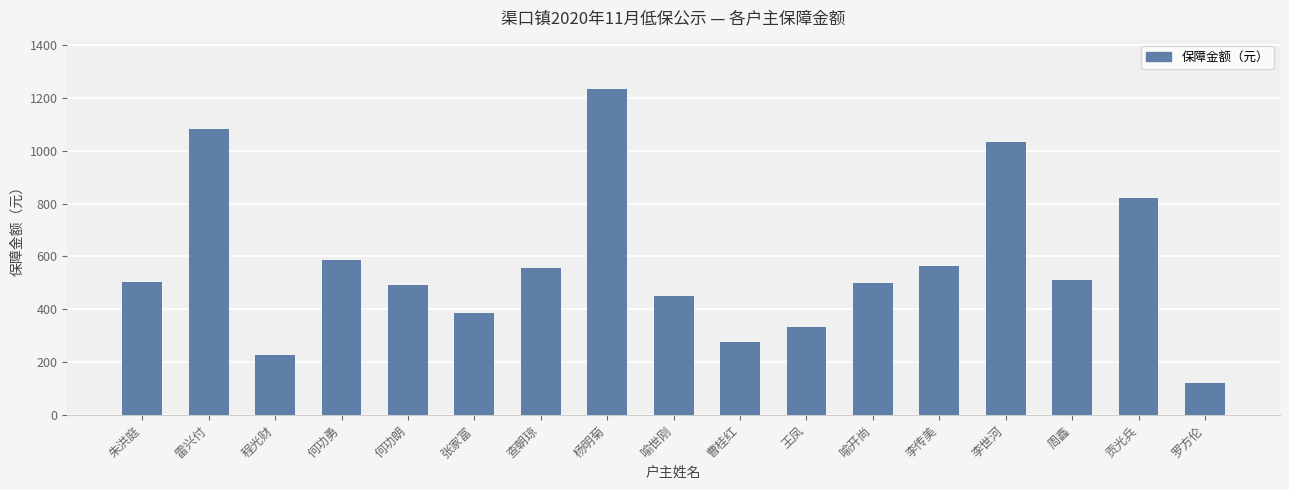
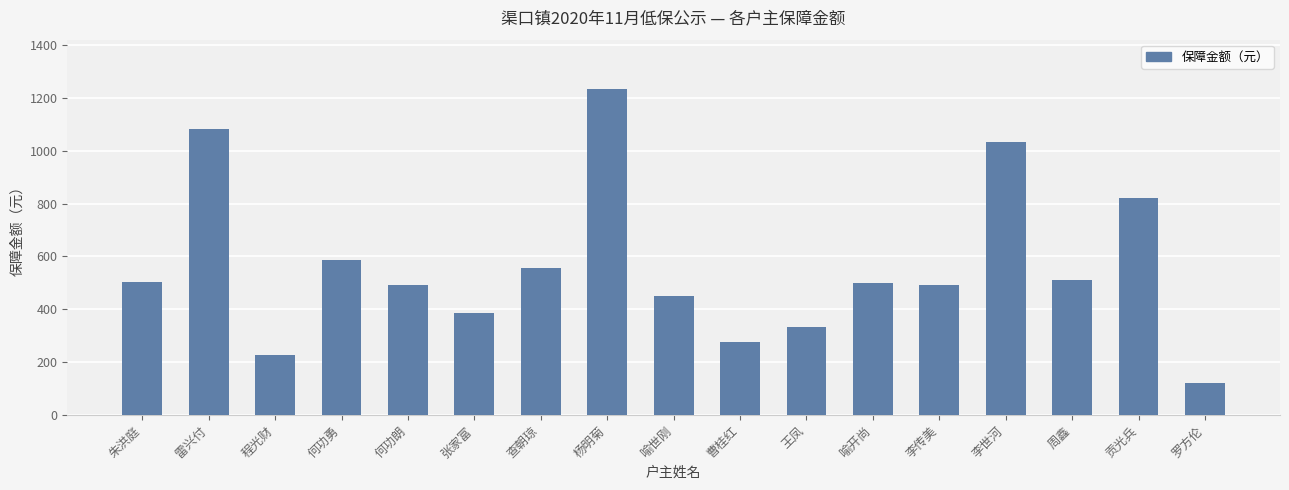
李传美: 560 -> 490
